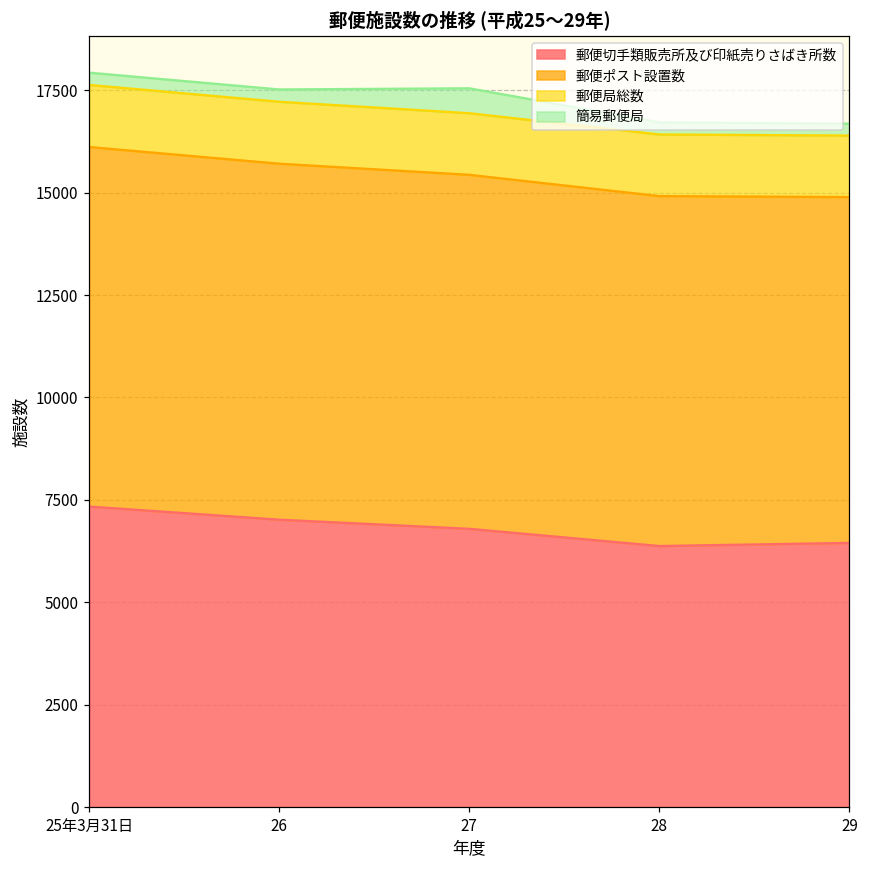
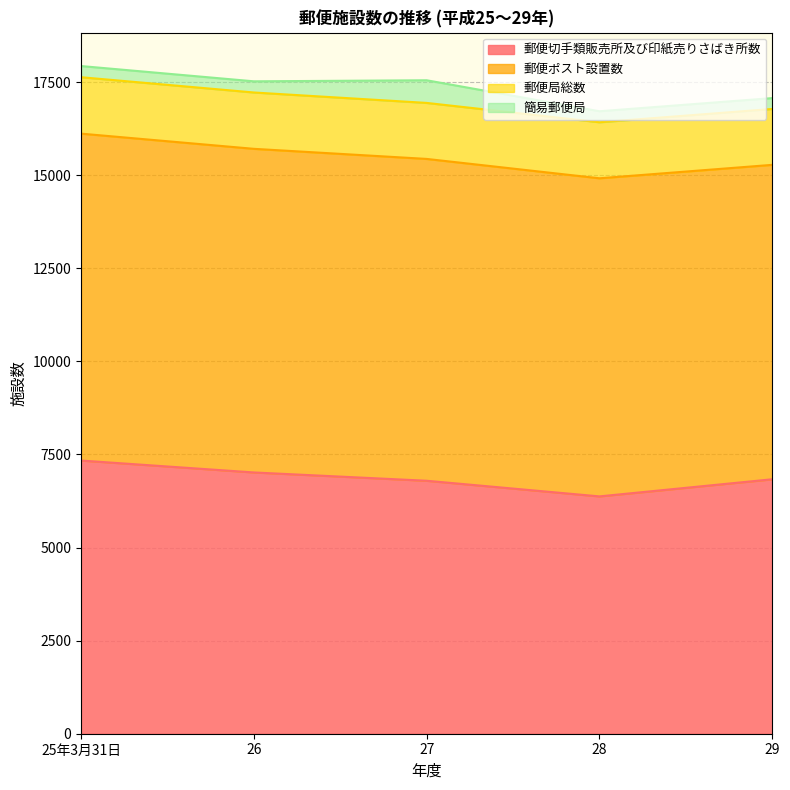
郵便切手類販売所及び印紙売りさばき所数, 29: 6400 -> 6800
